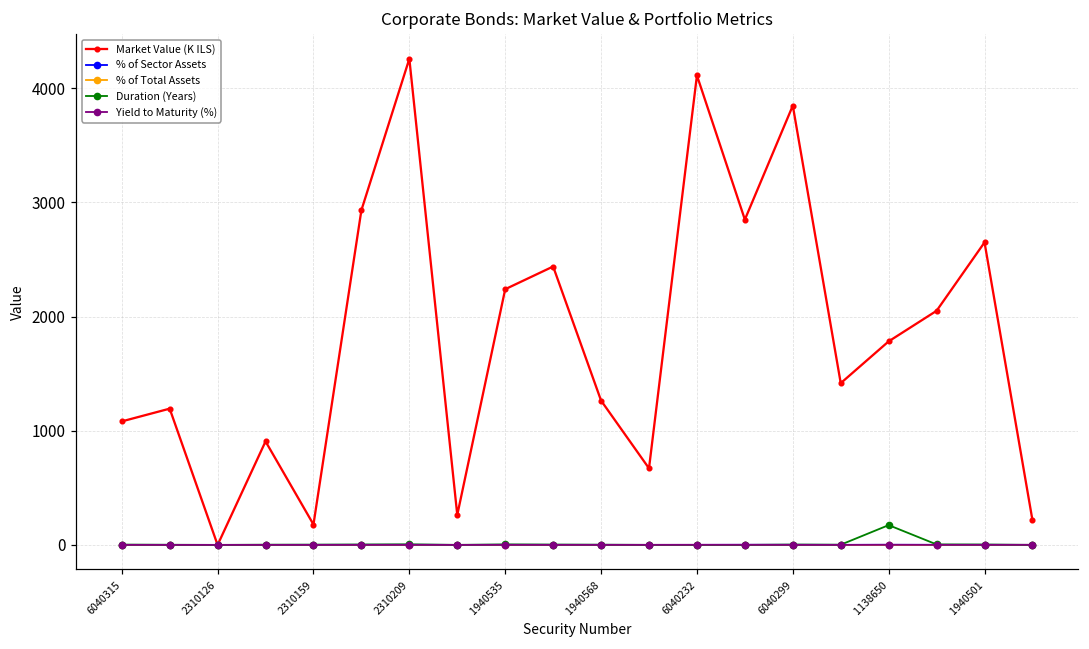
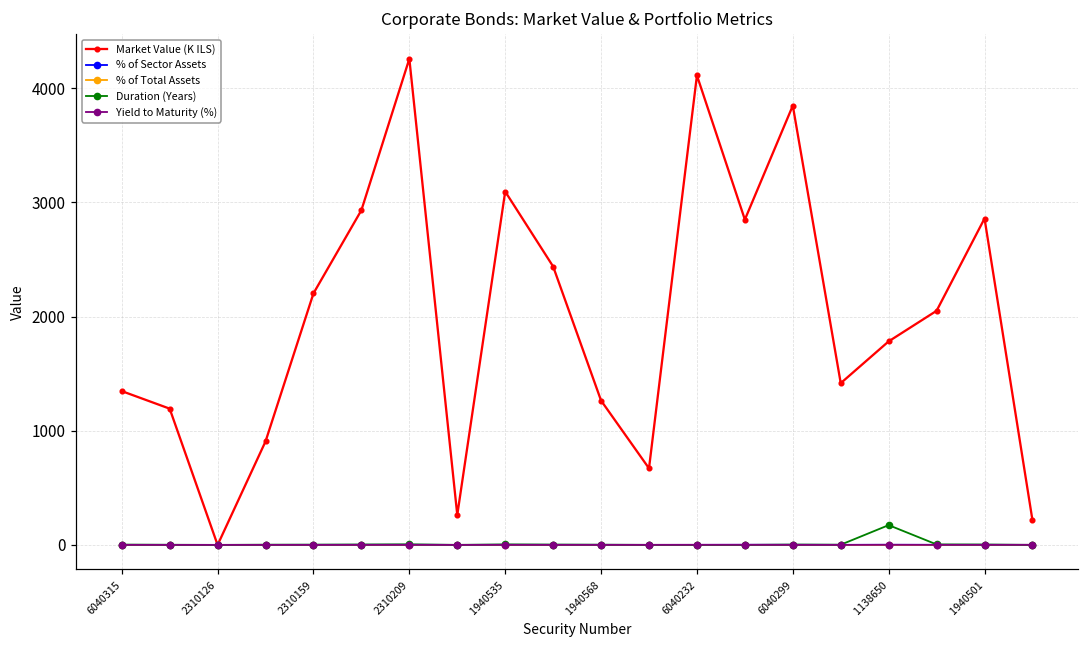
Market Value (K ILS), 6040315: 1080 -> 1350
Market Value (K ILS), 2310159: 180 -> 2200
Market Value (K ILS), 1940535: 2240 -> 3090
Market Value (K ILS), 1940501: 2650 -> 2860
